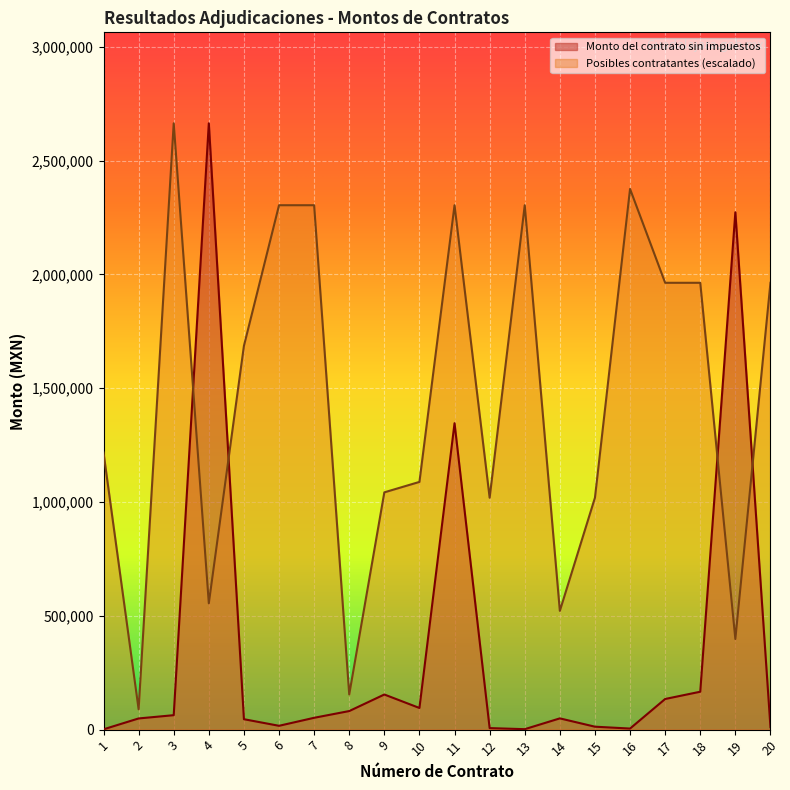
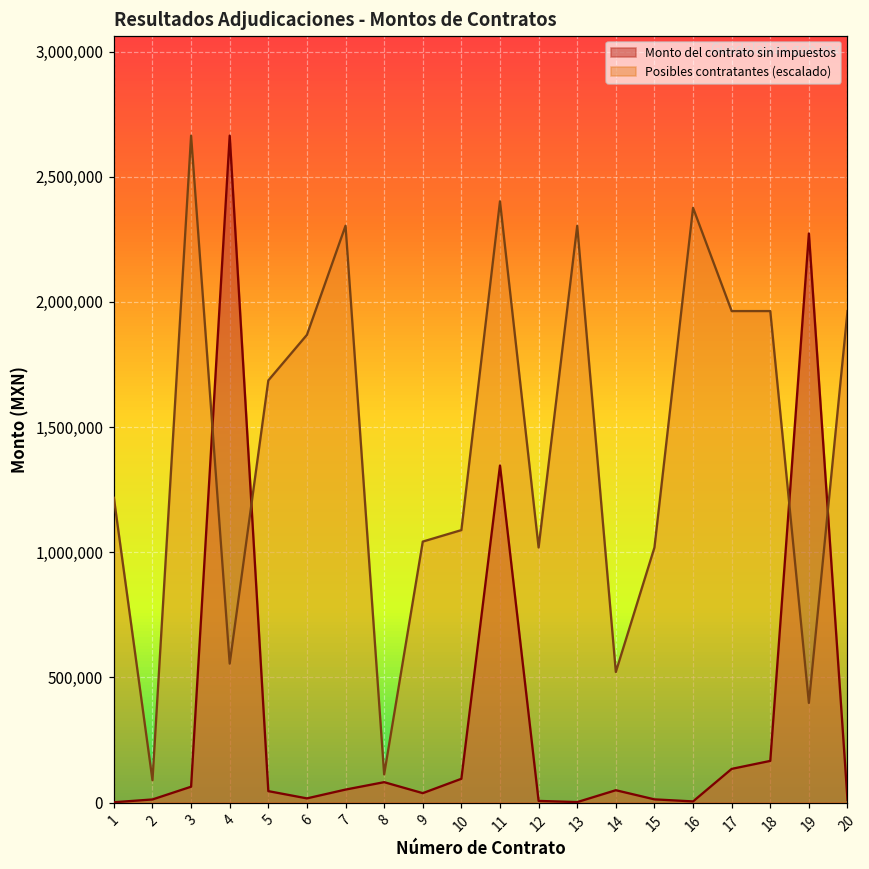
Monto del contrato sin impuestos, 2: 50,000 -> 10,000
Posibles contratantes (escalado), 6: 2,300,000 -> 1,870,000
Posibles contratantes (escalado), 8: 150,000 -> 110,000
Monto del contrato sin impuestos, 9: 150,000 -> 40,000
Posibles contratantes (escalado), 11: 2,300,000 -> 2,400,000
